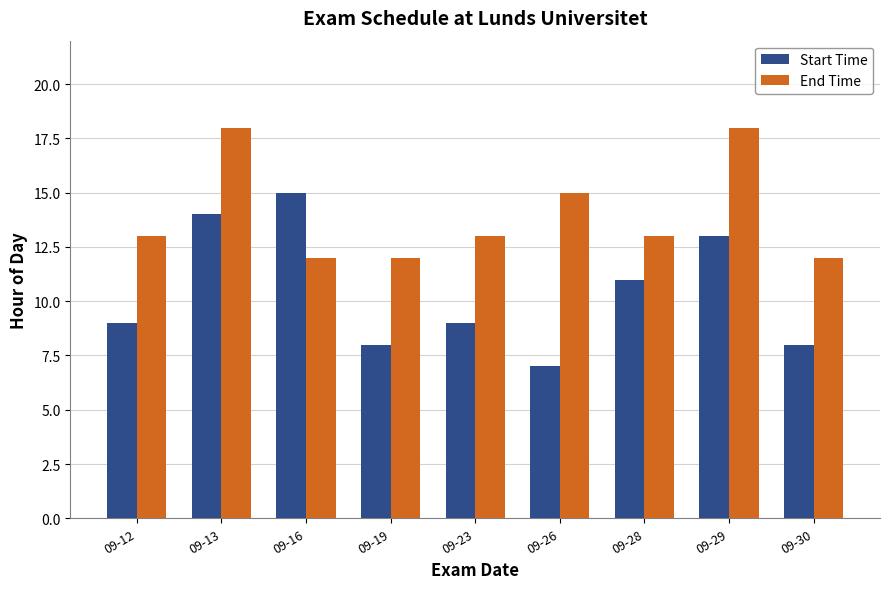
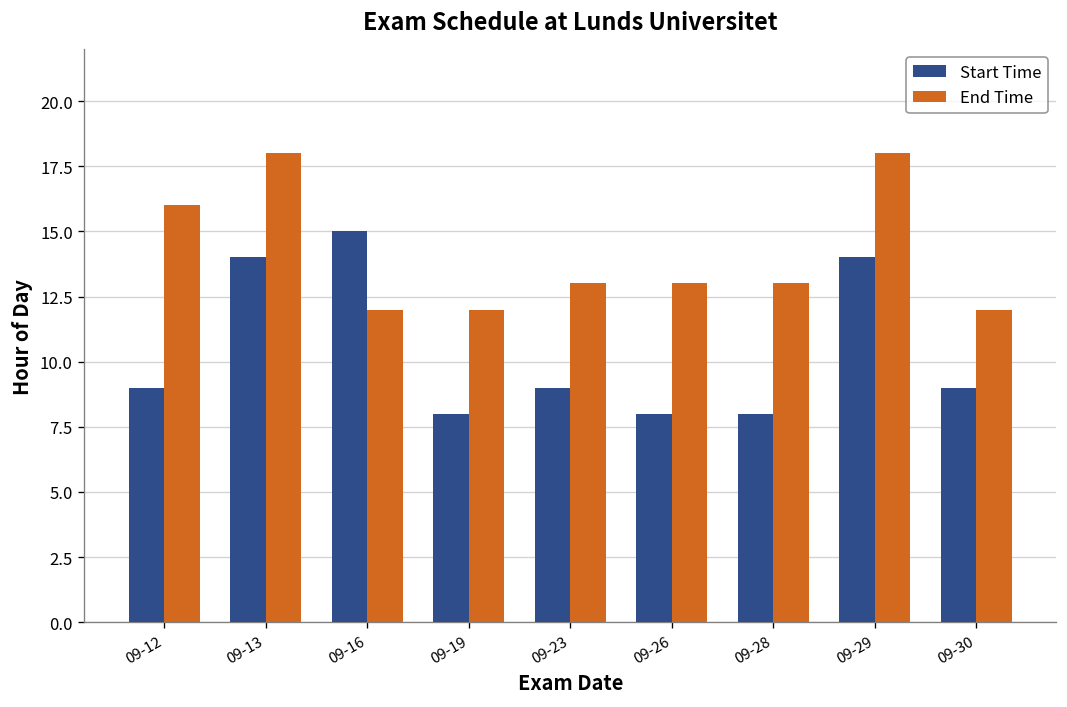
End Time, 09-12: 13 -> 16
Start Time, 09-26: 7 -> 8
End Time, 09-26: 15 -> 13
Start Time, 09-28: 11 -> 8
Start Time, 09-29: 13 -> 14
Start Time, 09-30: 8 -> 9
